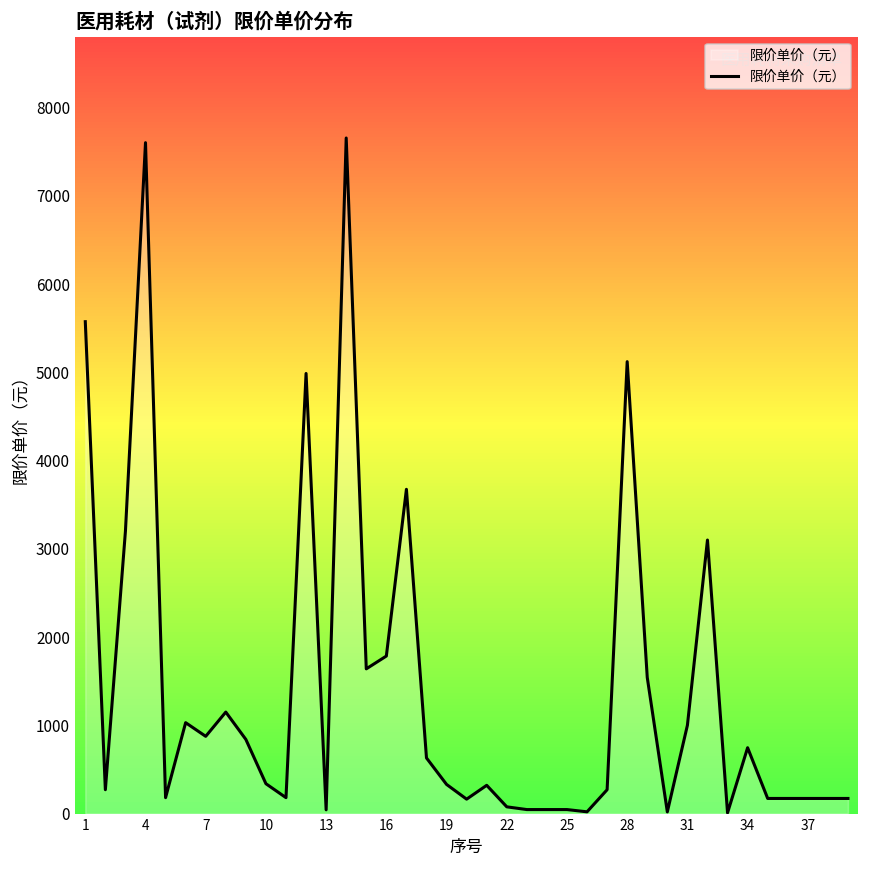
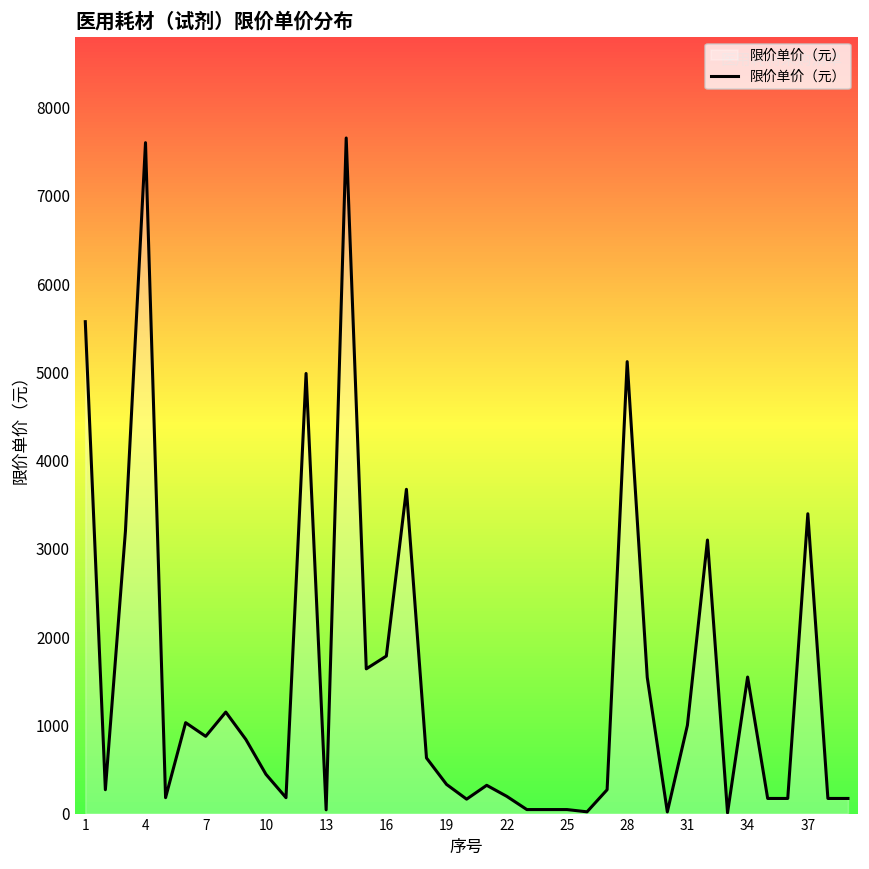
10: 300 -> 400
22: 100 -> 200
34: 700 -> 1500
37: 200 -> 3400
